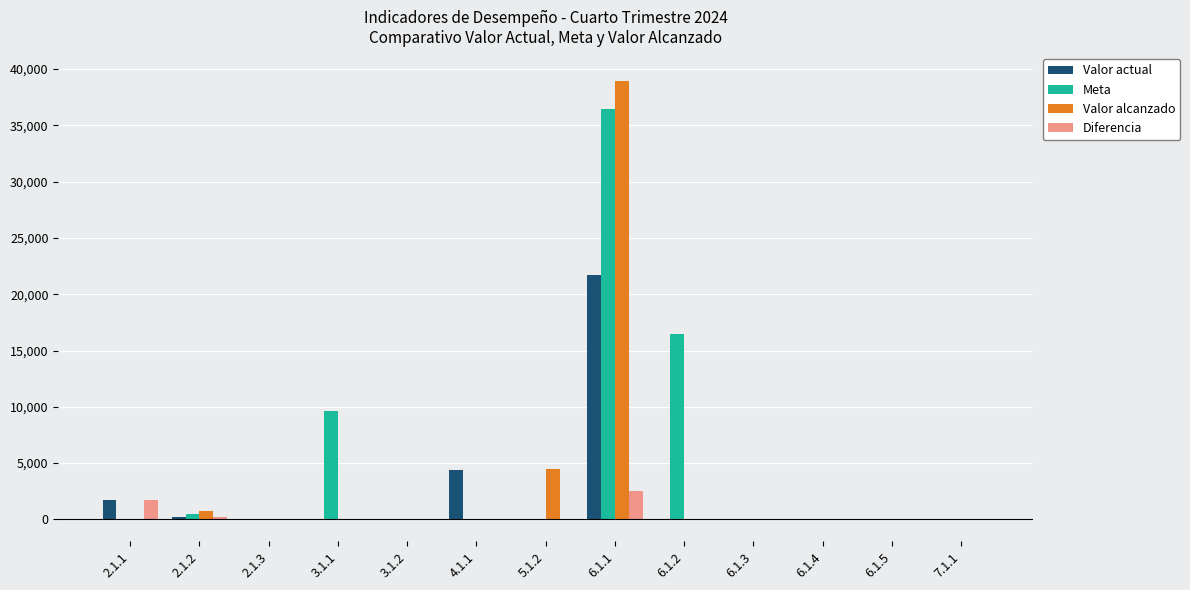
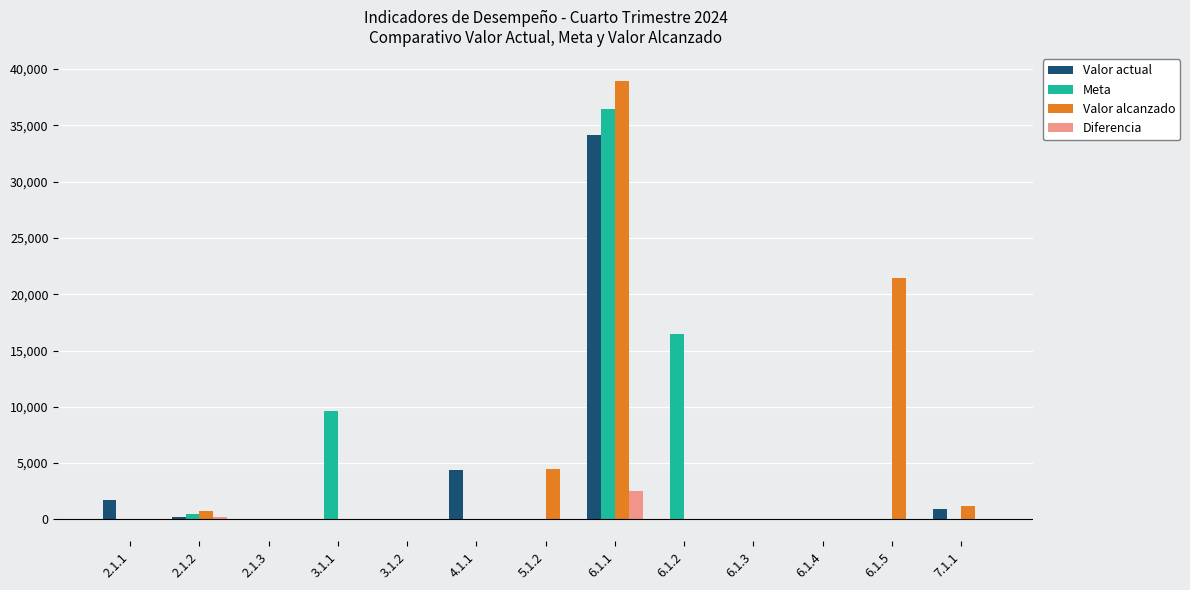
Diferencia, 2.1.1: 1,700 -> 0
Valor actual, 6.1.1: 21,700 -> 34,200
Valor alcanzado, 6.1.5: 100 -> 21,400
Valor actual, 7.1.1: 100 -> 900
Valor alcanzado, 7.1.1: 100 -> 1,200
